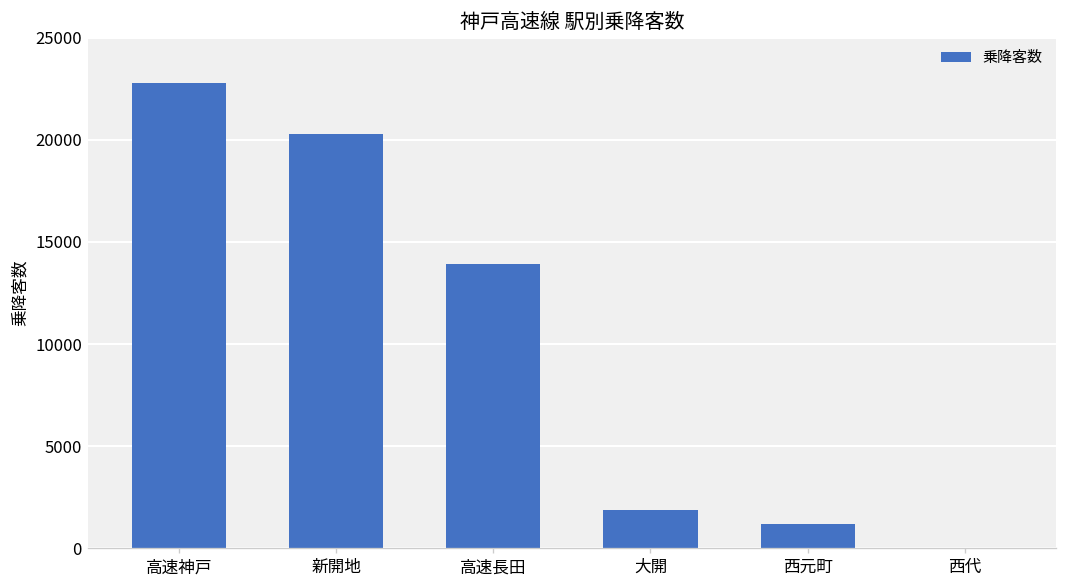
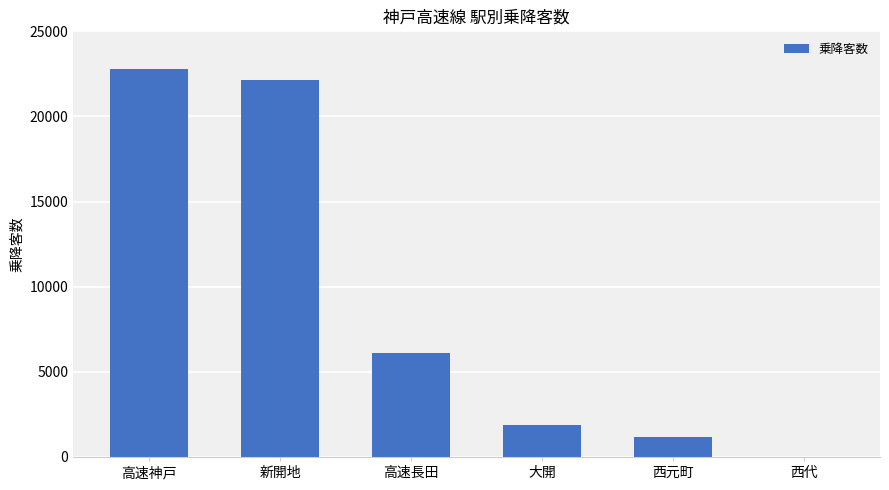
新開地: 20300 -> 22200
高速長田: 13900 -> 6100
